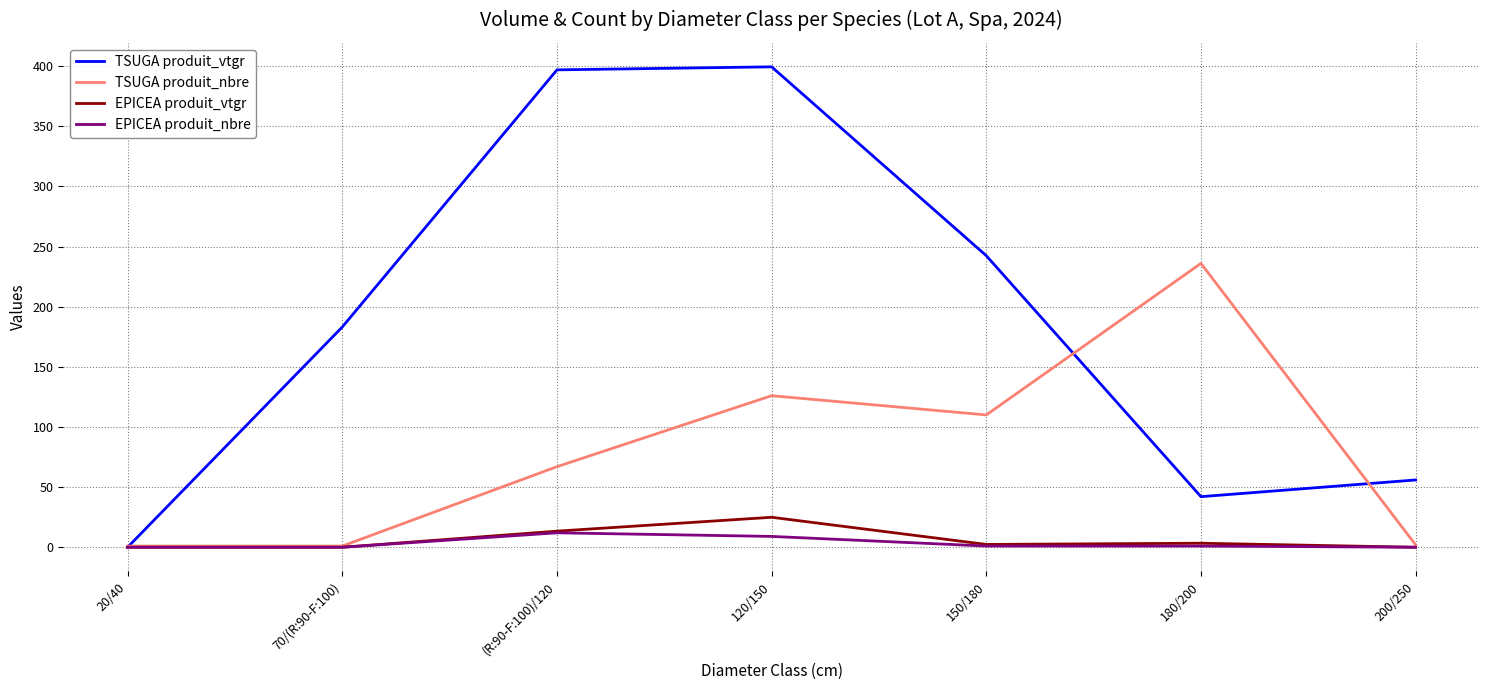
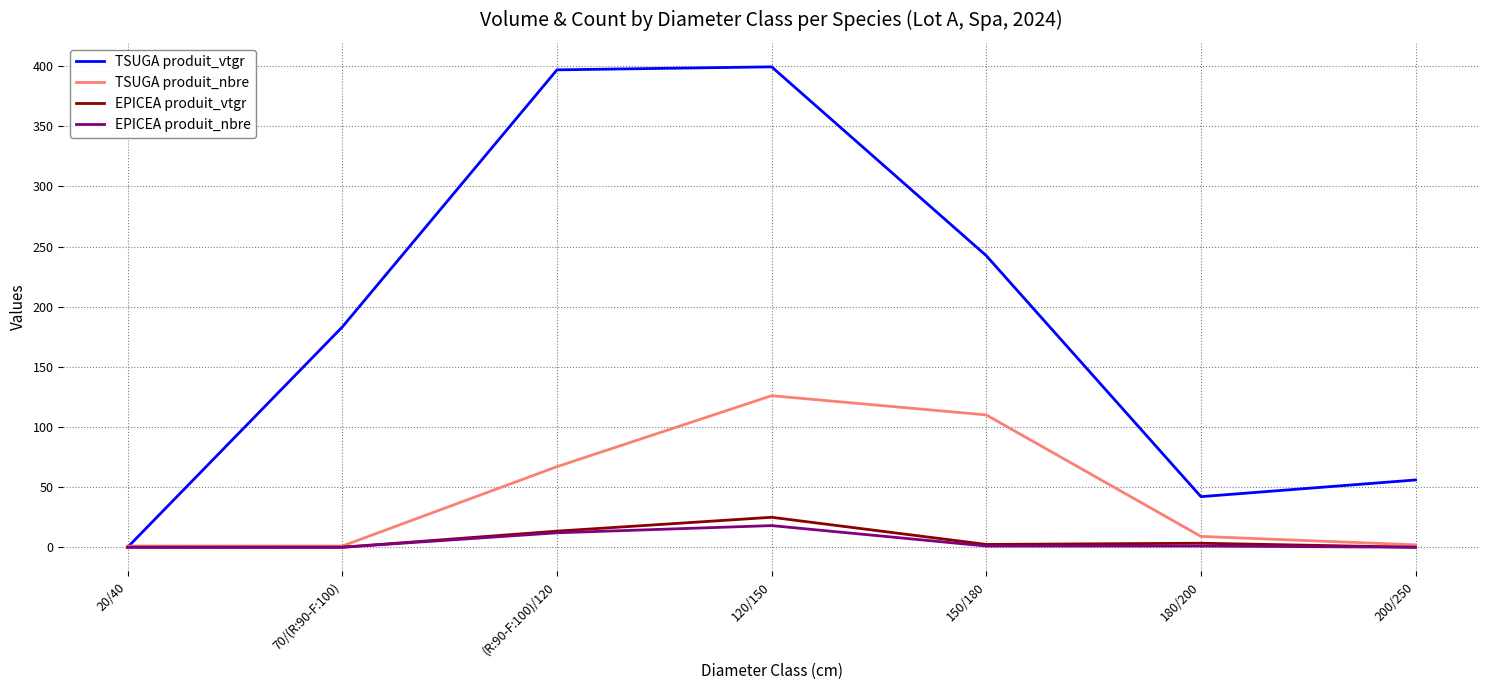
EPICEA produit_nbre, 120/150: 9 -> 18
TSUGA produit_nbre, 180/200: 236 -> 9
